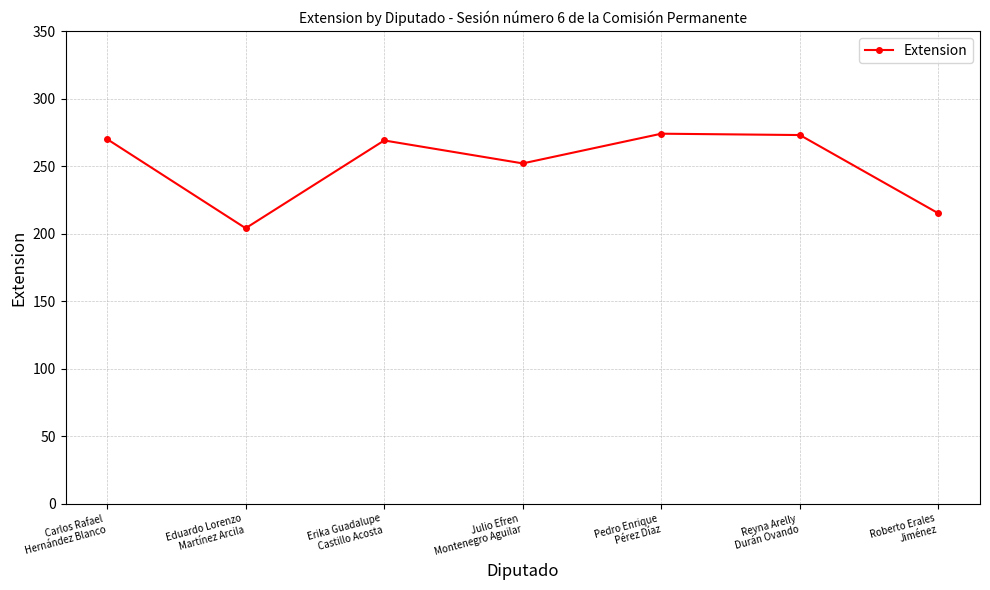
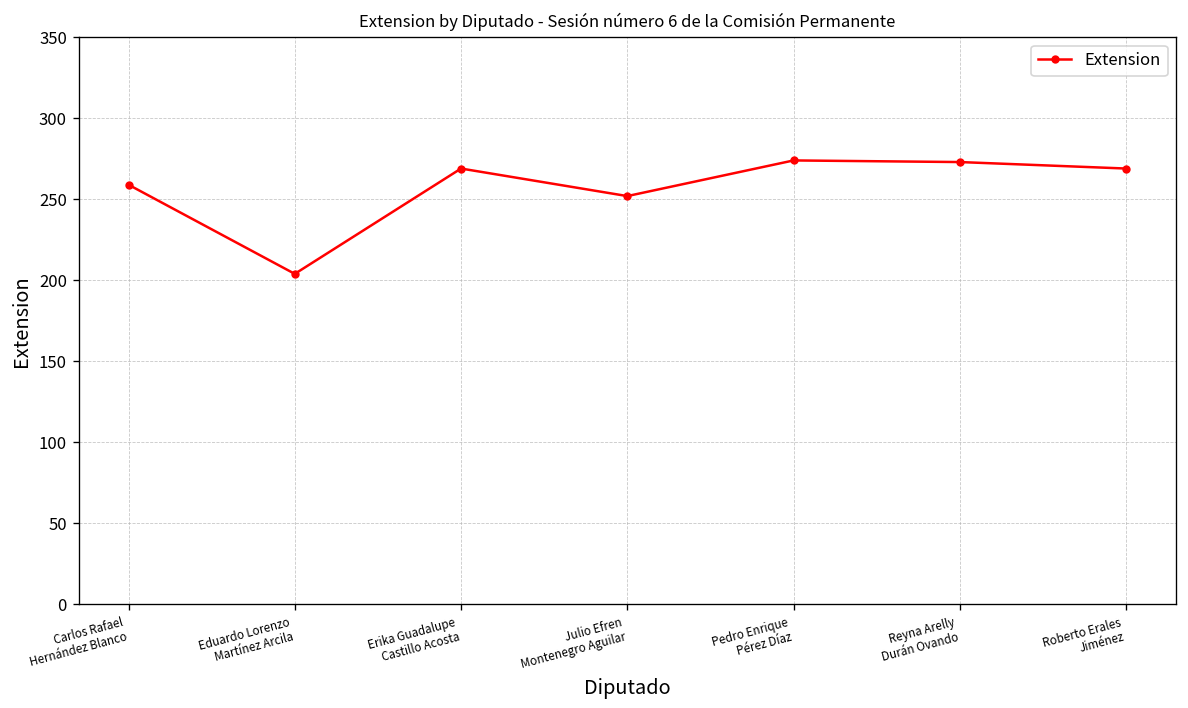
Carlos Rafael Hernández Blanco: 270 -> 259
Roberto Erales Jiménez: 215 -> 269
